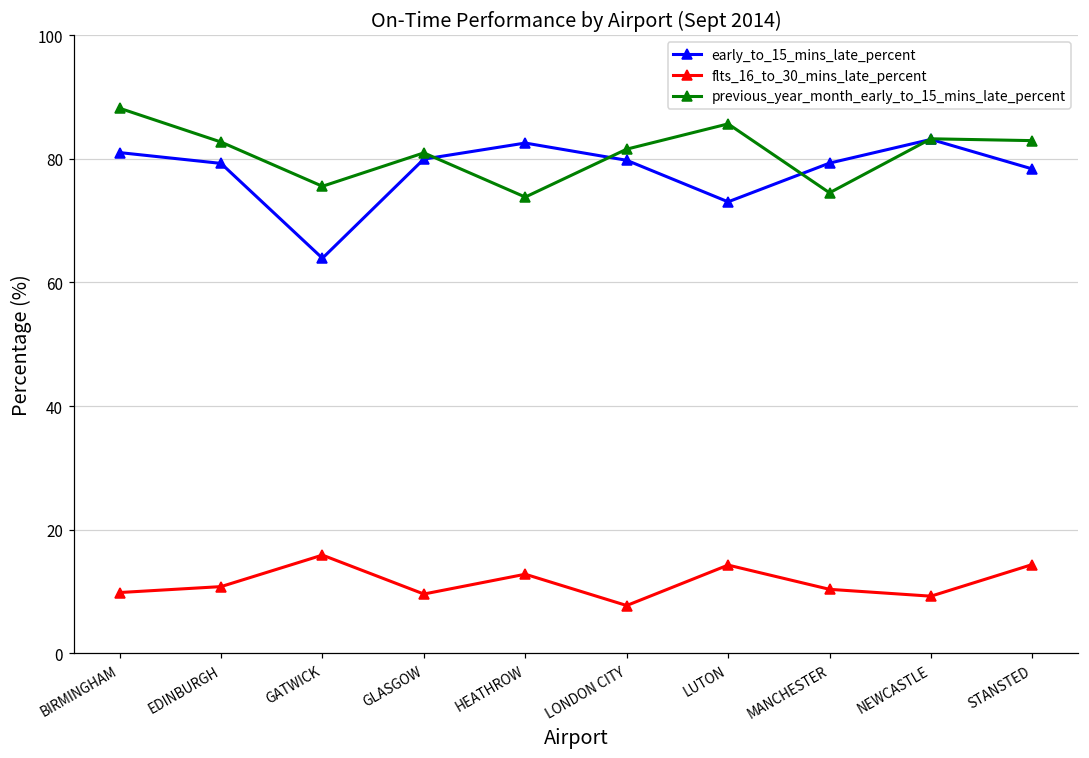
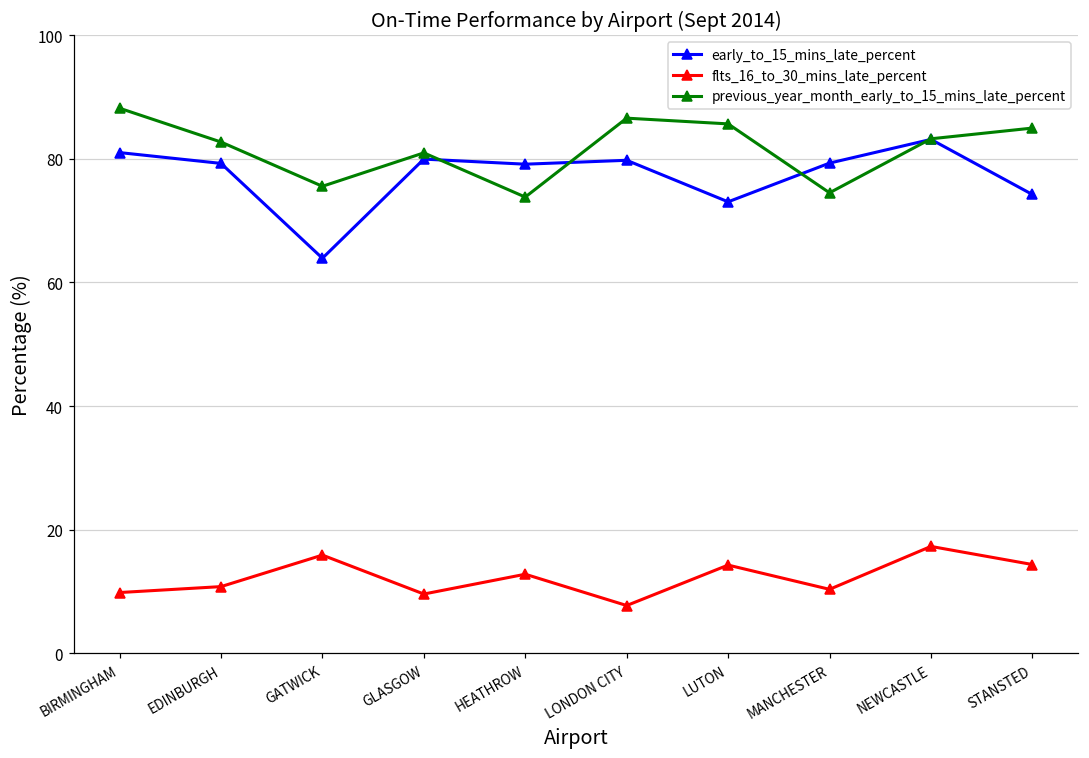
early_to_15_mins_late_percent, HEATHROW: 83 -> 79
previous_year_month_early_to_15_mins_late_percent, LONDON CITY: 82 -> 87
flts_16_to_30_mins_late_percent, NEWCASTLE: 9 -> 17
early_to_15_mins_late_percent, STANSTED: 78 -> 74
previous_year_month_early_to_15_mins_late_percent, STANSTED: 83 -> 85
